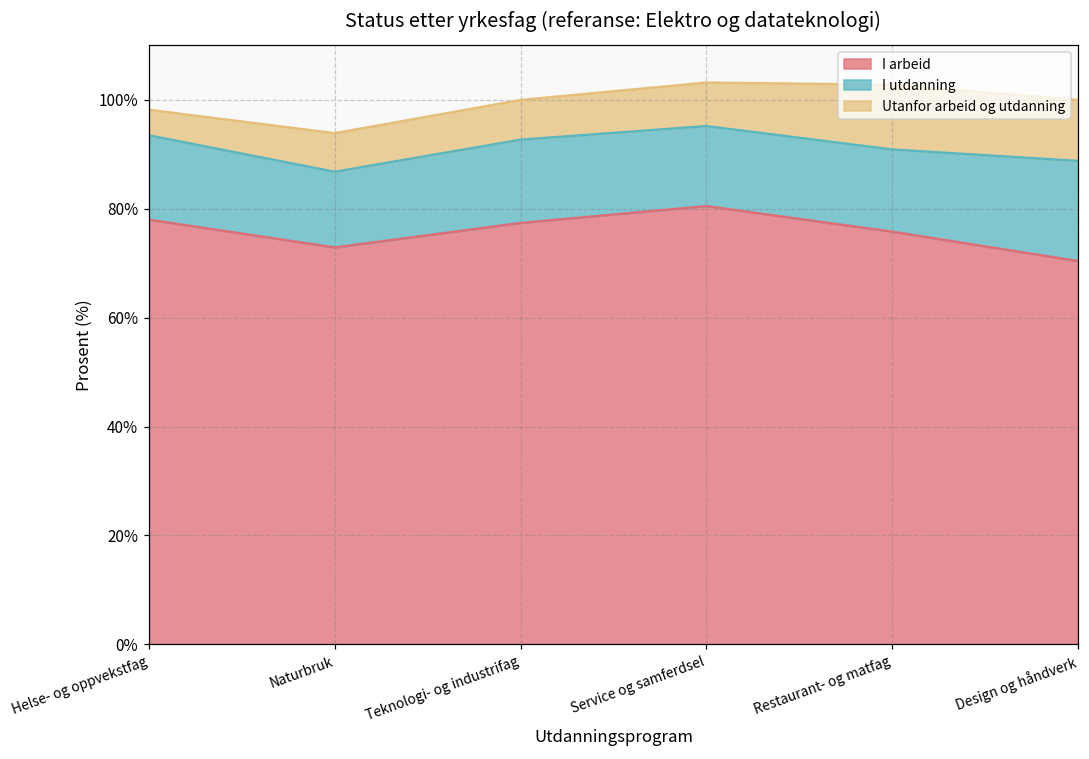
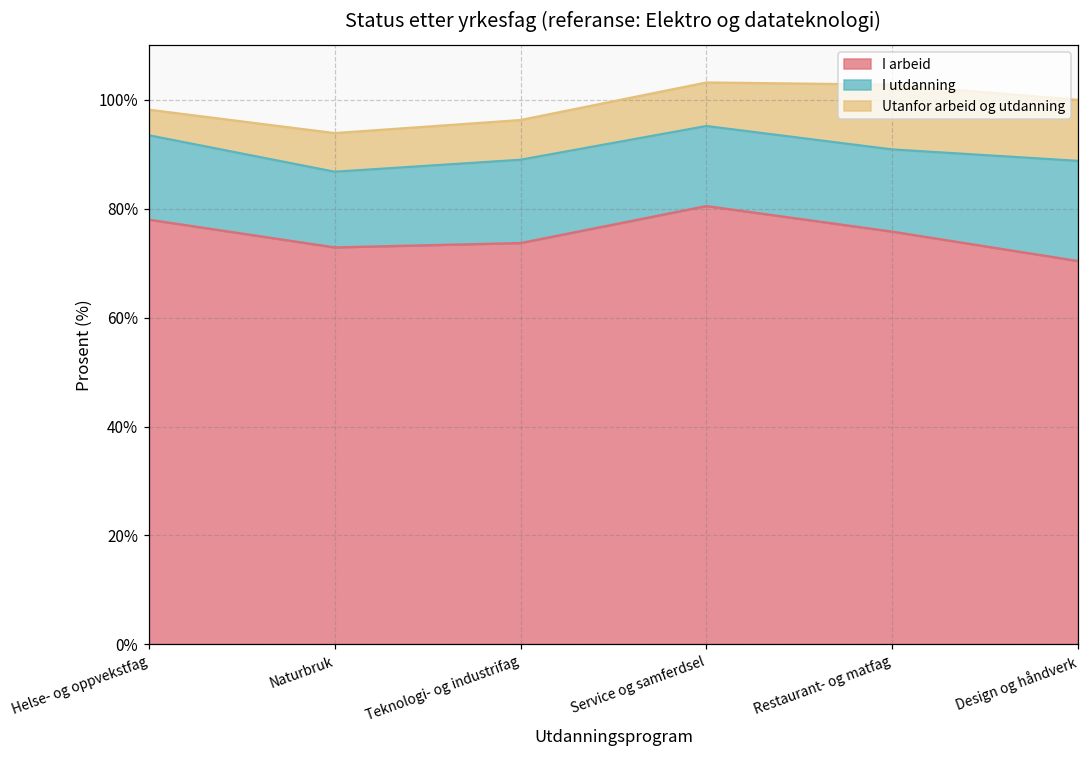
I arbeid, Teknologi- og industrifag: 77% -> 74%
